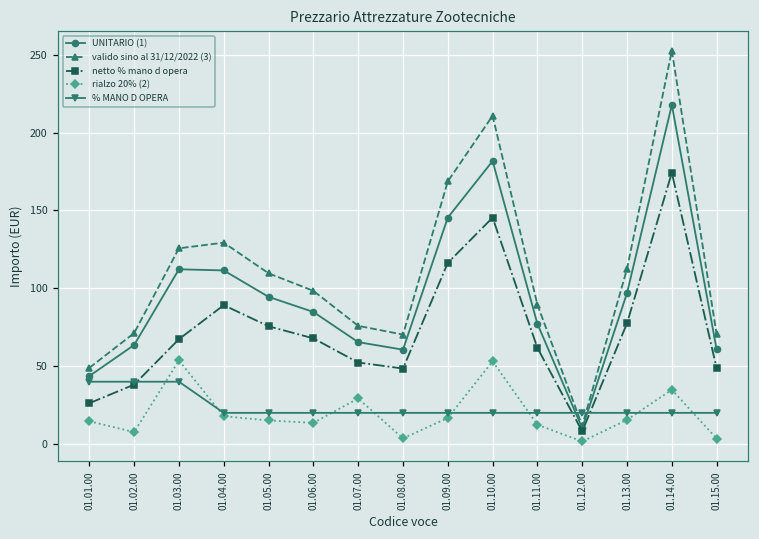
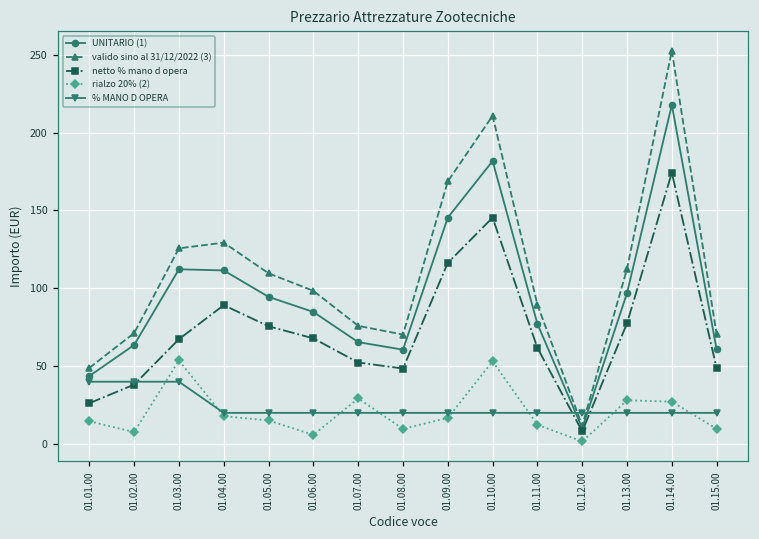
rialzo 20% (2), 01.06.00: 14 -> 6
rialzo 20% (2), 01.08.00: 4 -> 10
rialzo 20% (2), 01.13.00: 16 -> 28
rialzo 20% (2), 01.14.00: 35 -> 27
rialzo 20% (2), 01.15.00: 4 -> 10
